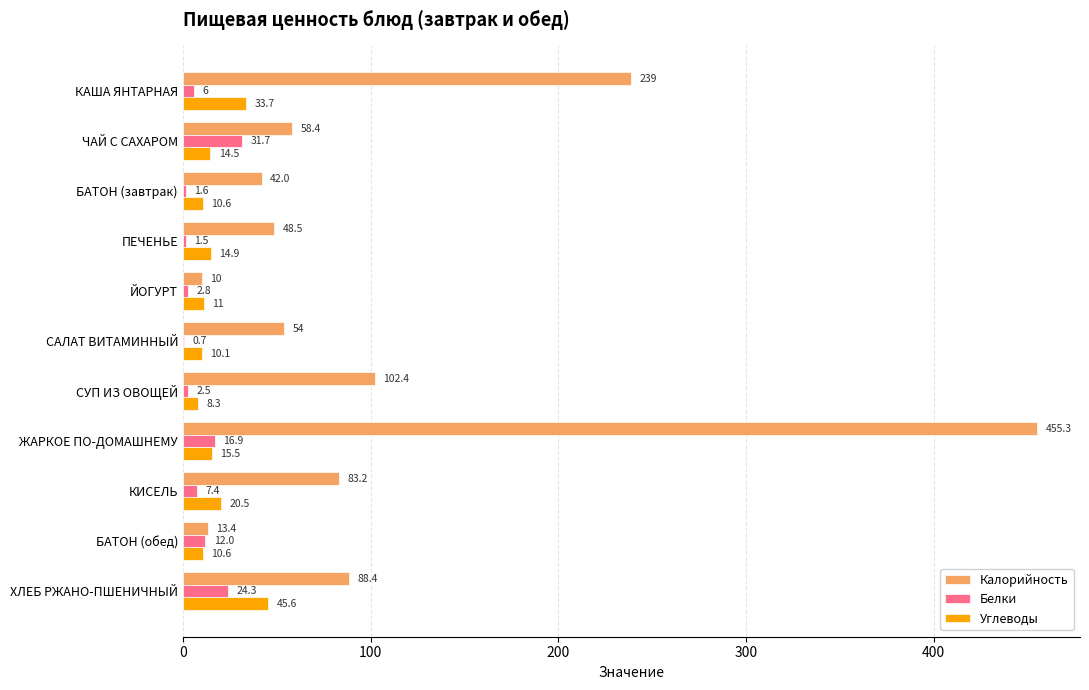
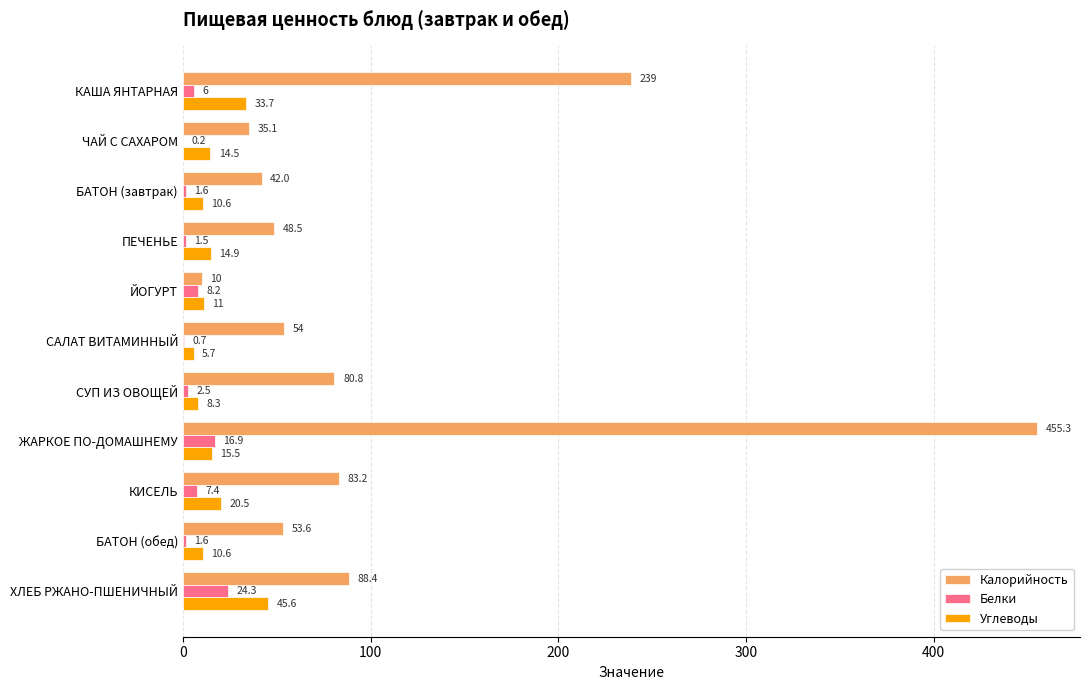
Калорийность, ЧАЙ С САХАРОМ: 58.4 -> 35.1
Белки, ЧАЙ С САХАРОМ: 31.7 -> 0.2
Белки, ЙОГУРТ: 2.8 -> 8.2
Углеводы, САЛАТ ВИТАМИННЫЙ: 10.1 -> 5.7
Калорийность, СУП ИЗ ОВОЩЕЙ: 102.4 -> 80.8
Калорийность, БАТОН (обед): 13.4 -> 53.6
Белки, БАТОН (обед): 12.0 -> 1.6
